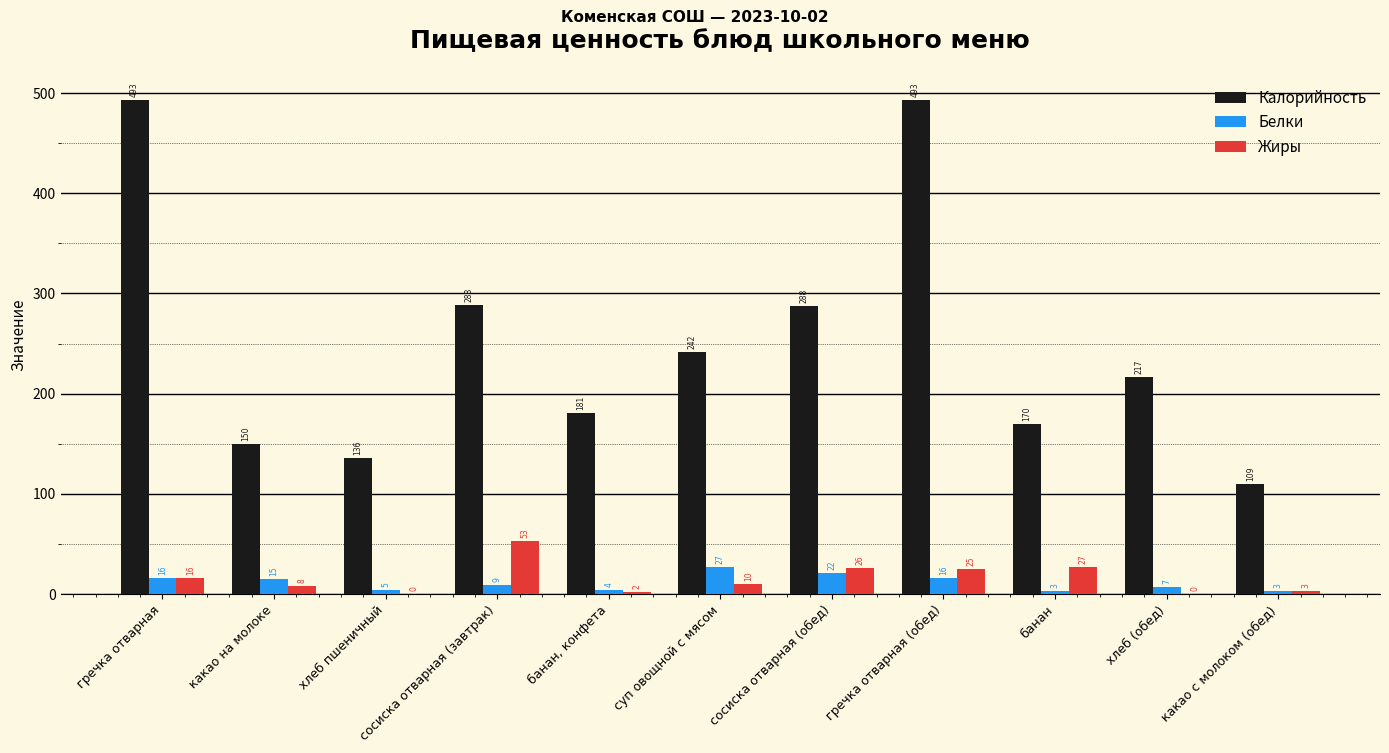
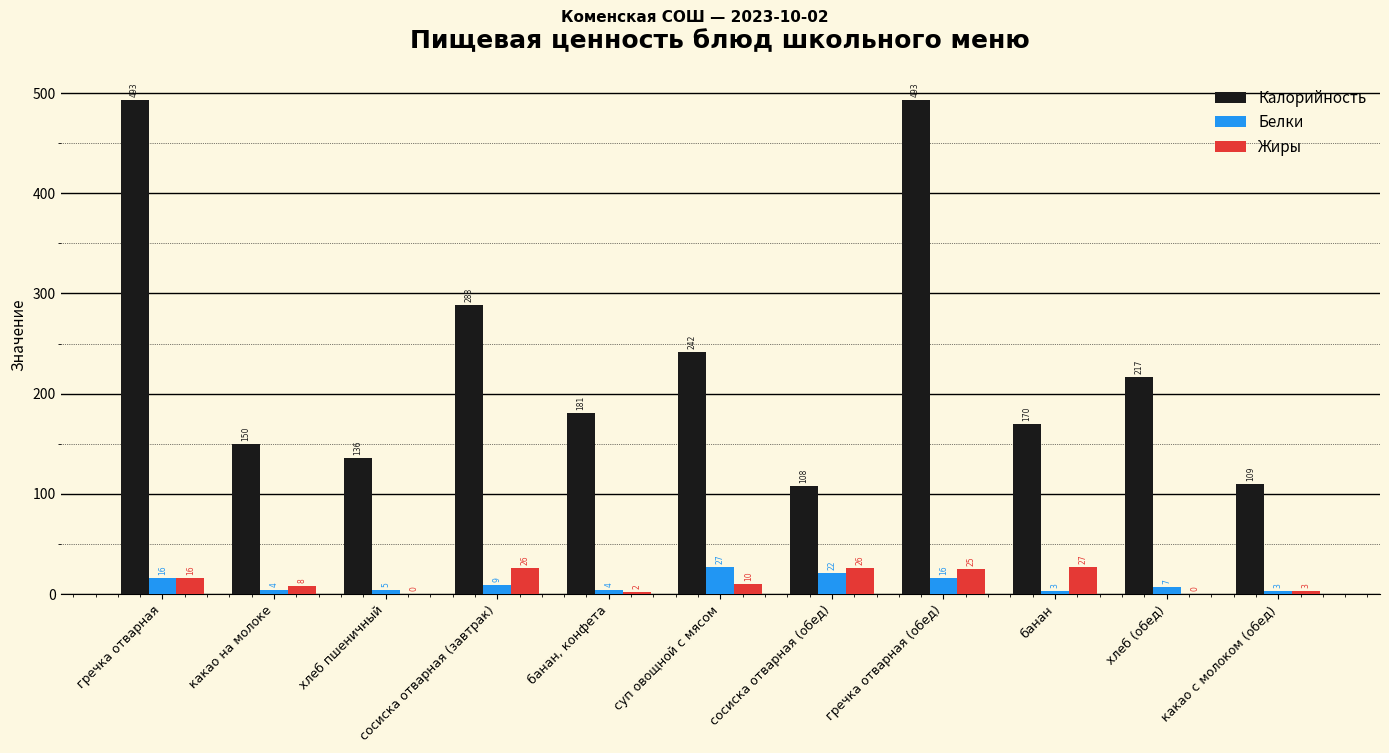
Белки, какао на молоке: 15 -> 4
Жиры, сосиска отварная (завтрак): 53 -> 26
Калорийность, сосиска отварная (обед): 288 -> 108
